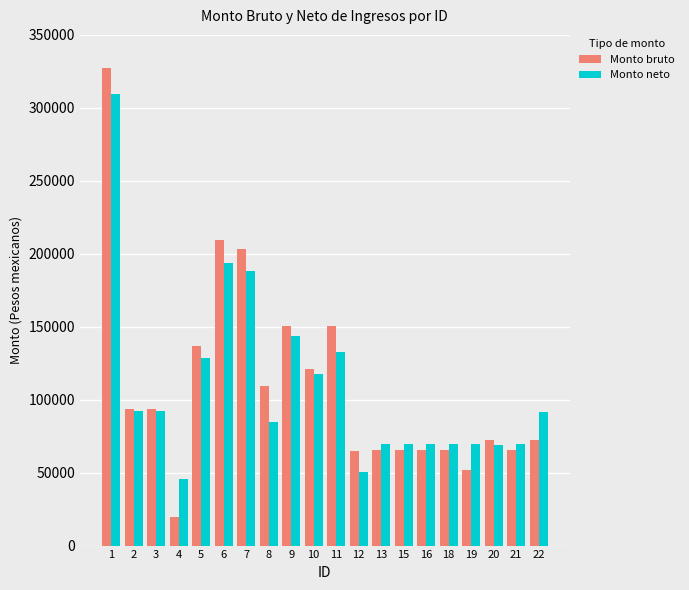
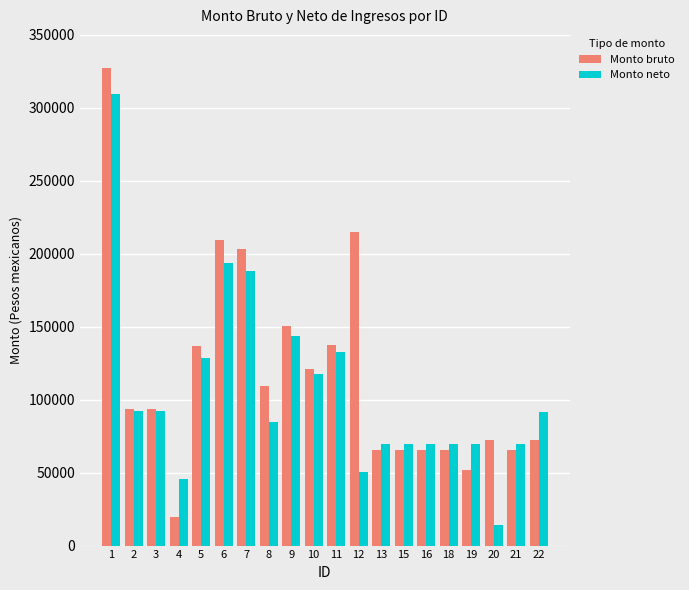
Monto bruto, 11: 150000 -> 137000
Monto bruto, 12: 65000 -> 215000
Monto neto, 20: 69000 -> 14000
